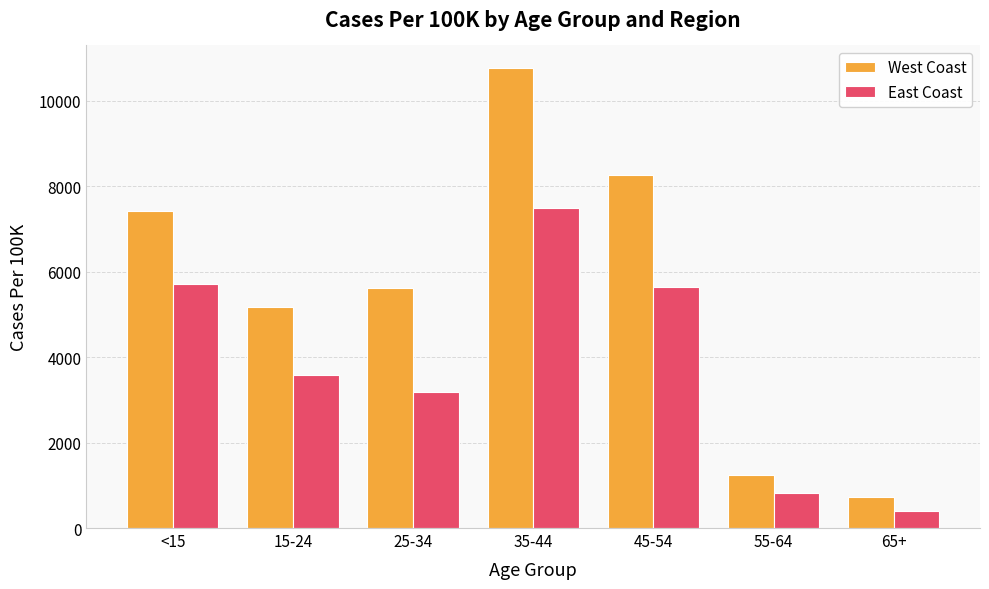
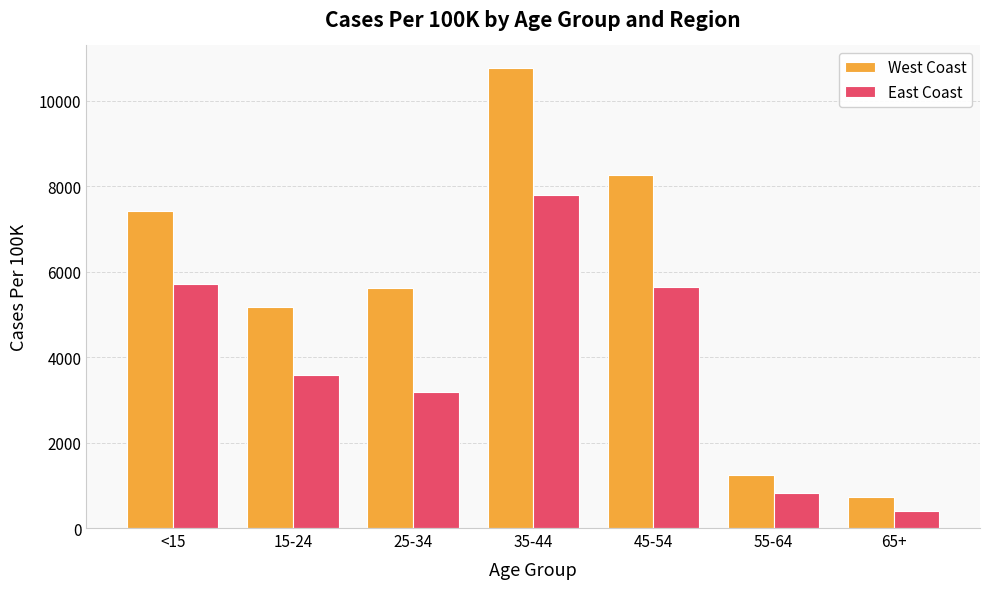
East Coast, 35-44: 7500 -> 7800
